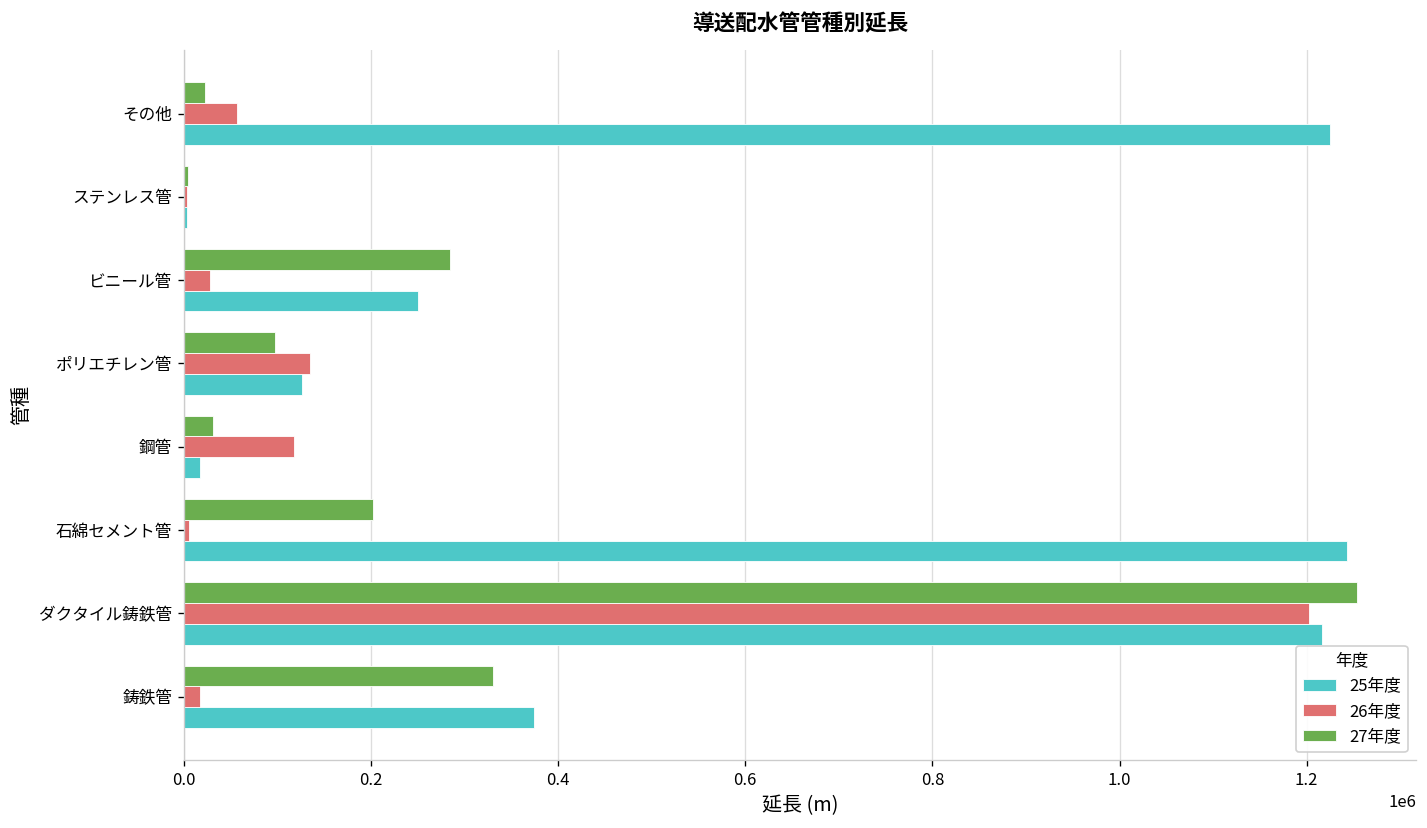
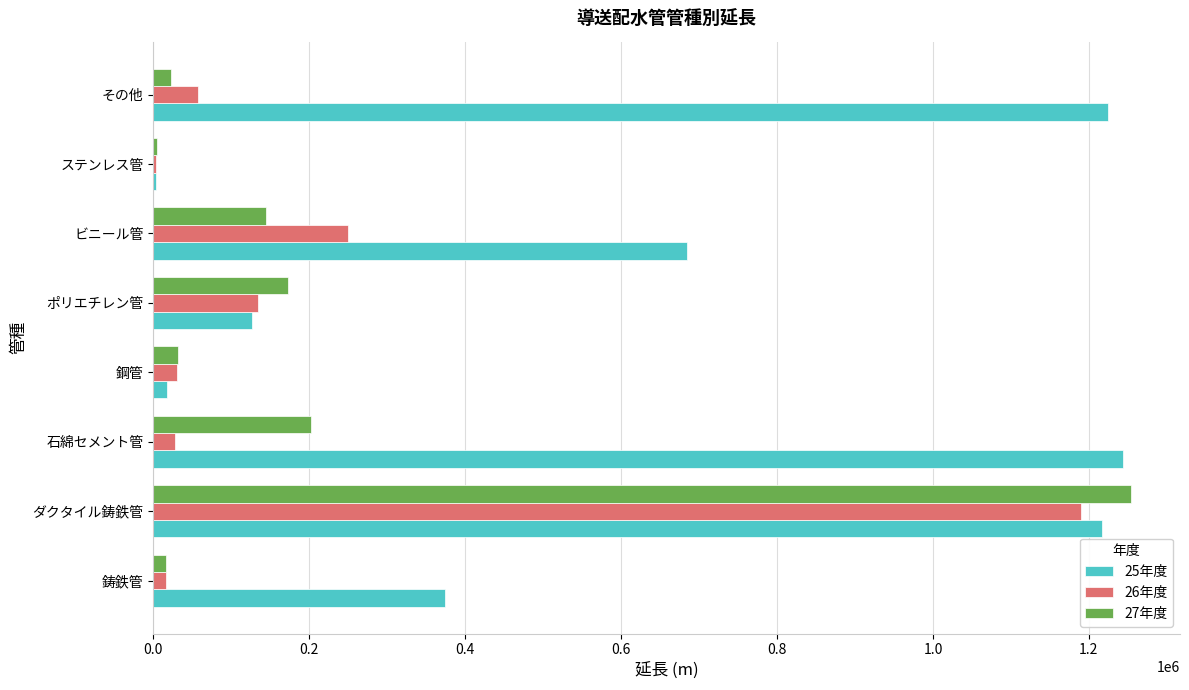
27年度, ビニール管: 280000 -> 140000
26年度, ビニール管: 30000 -> 250000
25年度, ビニール管: 250000 -> 680000
27年度, ポリエチレン管: 100000 -> 170000
26年度, 鋼管: 120000 -> 30000
26年度, 石綿セメント管: 10000 -> 30000
26年度, ダクタイル鋳鉄管: 1200000 -> 1190000
27年度, 鋳鉄管: 330000 -> 20000
